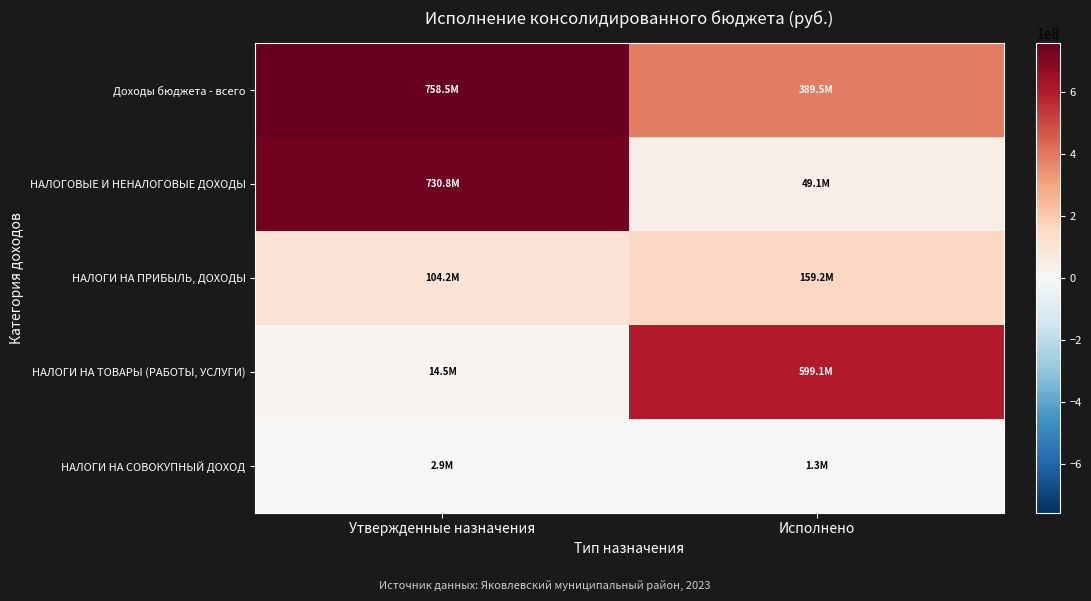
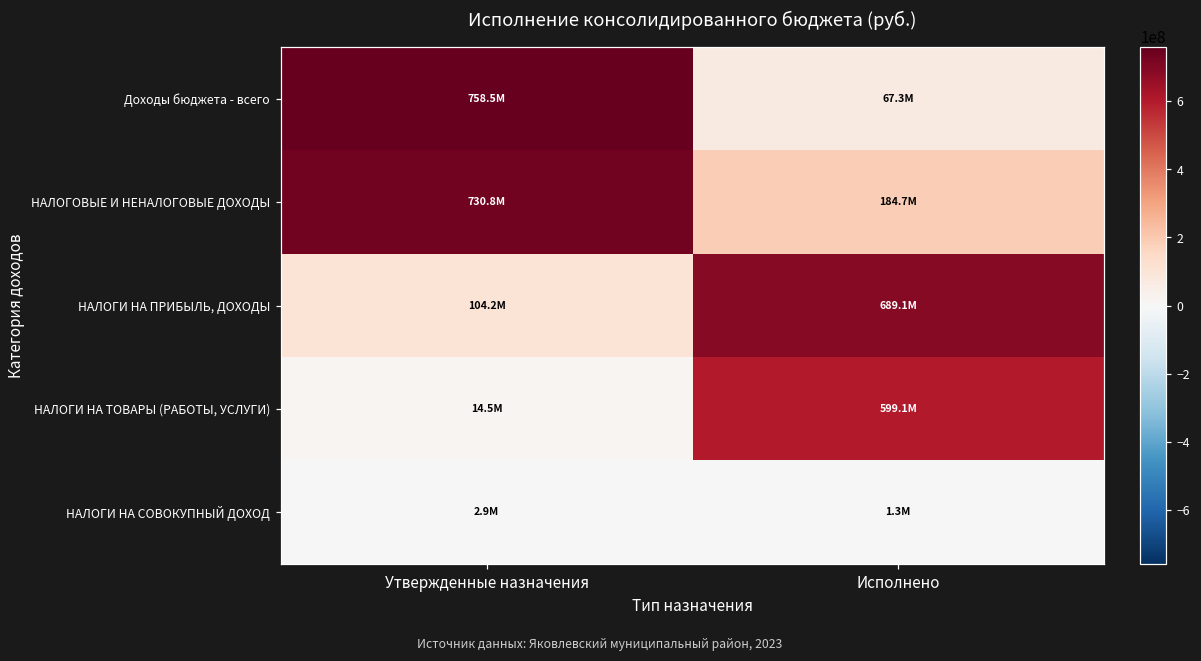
Доходы бюджета - всего, Исполнено: 389.5M -> 67.3M
НАЛОГОВЫЕ И НЕНАЛОГОВЫЕ ДОХОДЫ, Исполнено: 49.1M -> 184.7M
НАЛОГИ НА ПРИБЫЛЬ, ДОХОДЫ, Исполнено: 159.2M -> 689.1M
